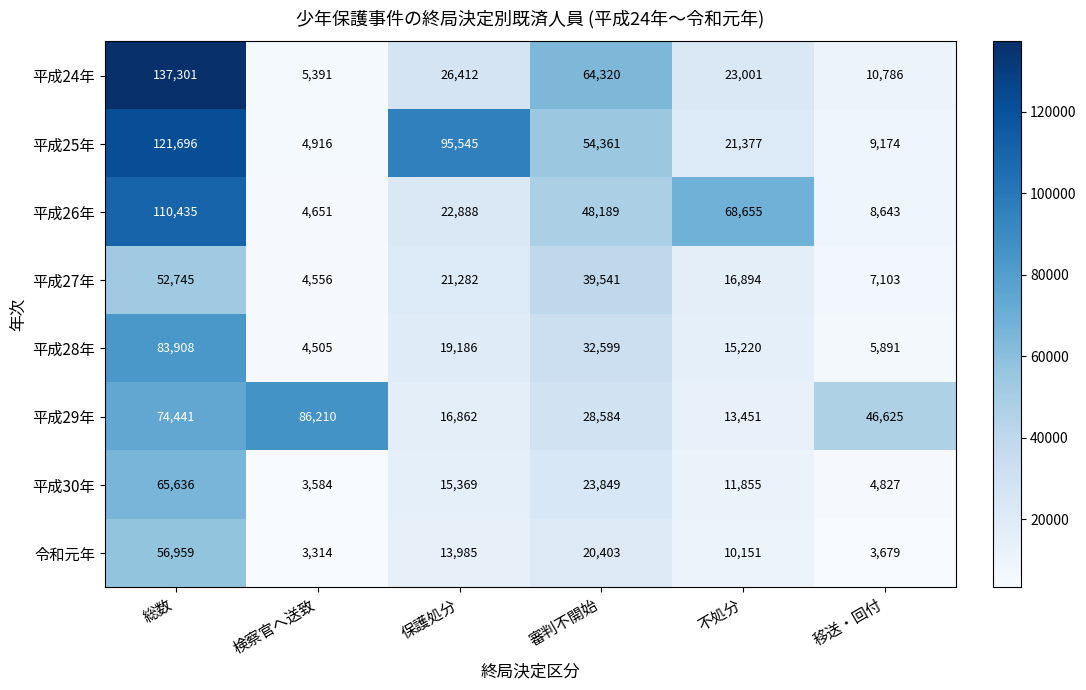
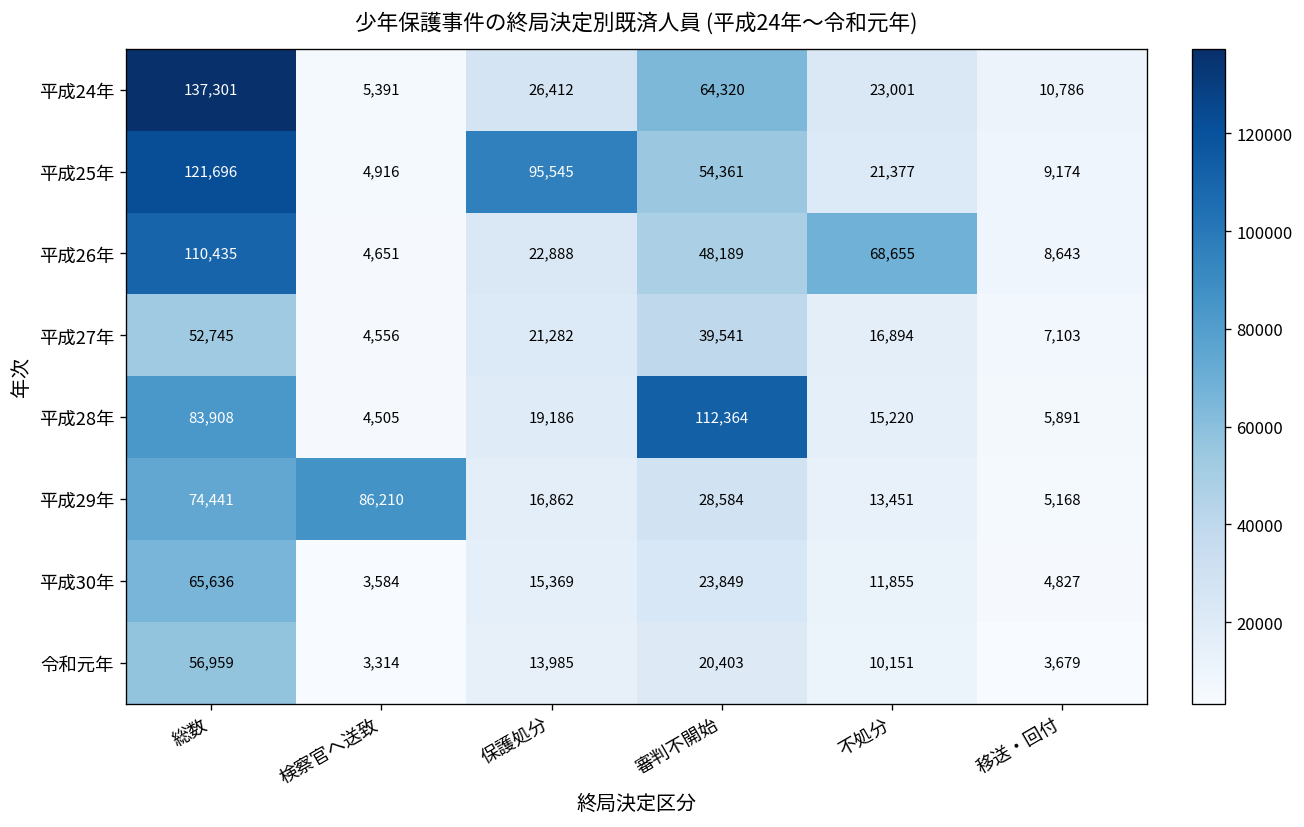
平成28年, 審判不開始: 32,599 -> 112,364
平成29年, 移送・回付: 46,625 -> 5,168
